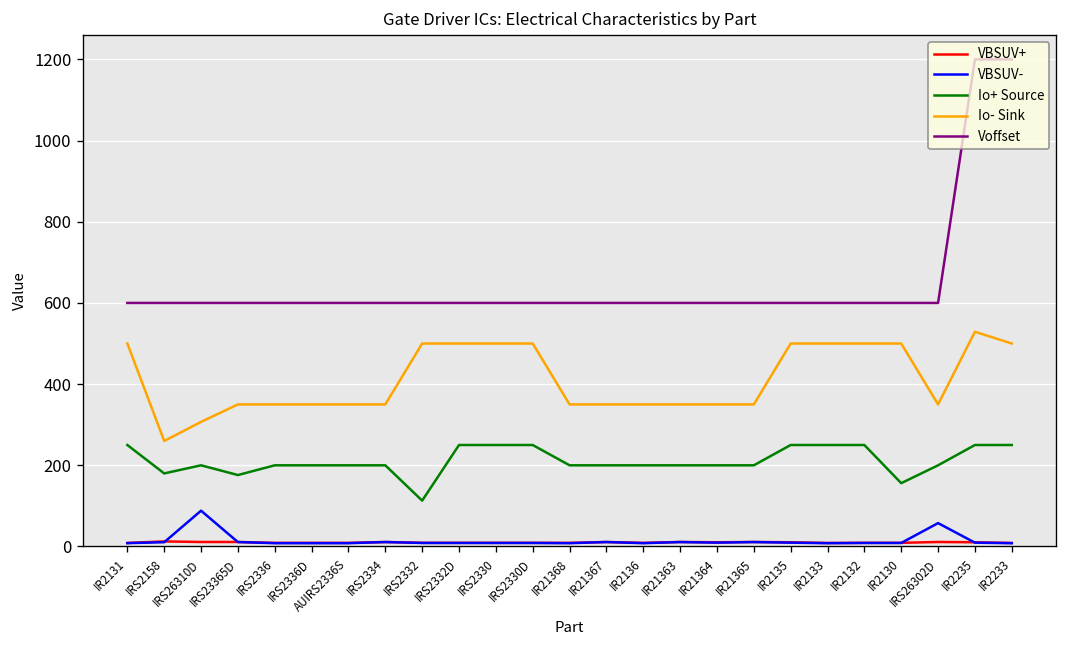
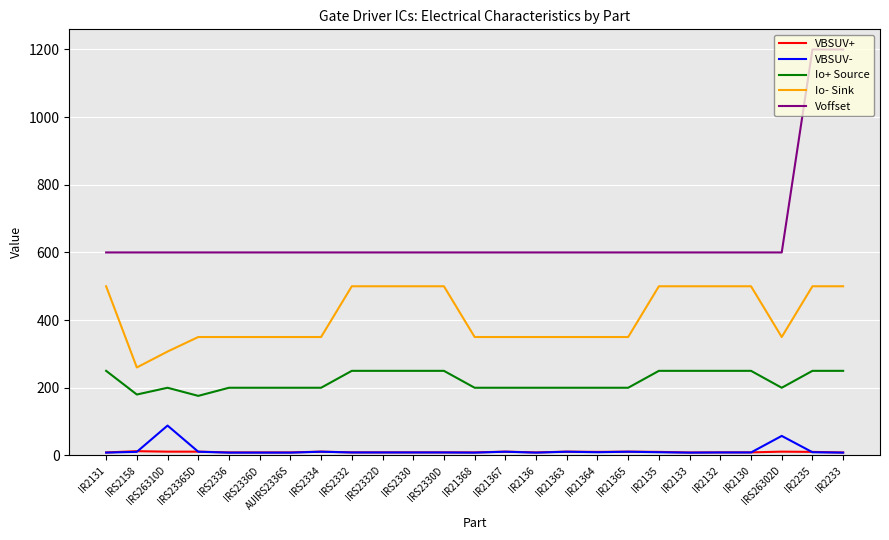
Io+ Source, IRS2332: 110 -> 250
Io+ Source, IR2130: 160 -> 250
Io- Sink, IR2235: 530 -> 500
